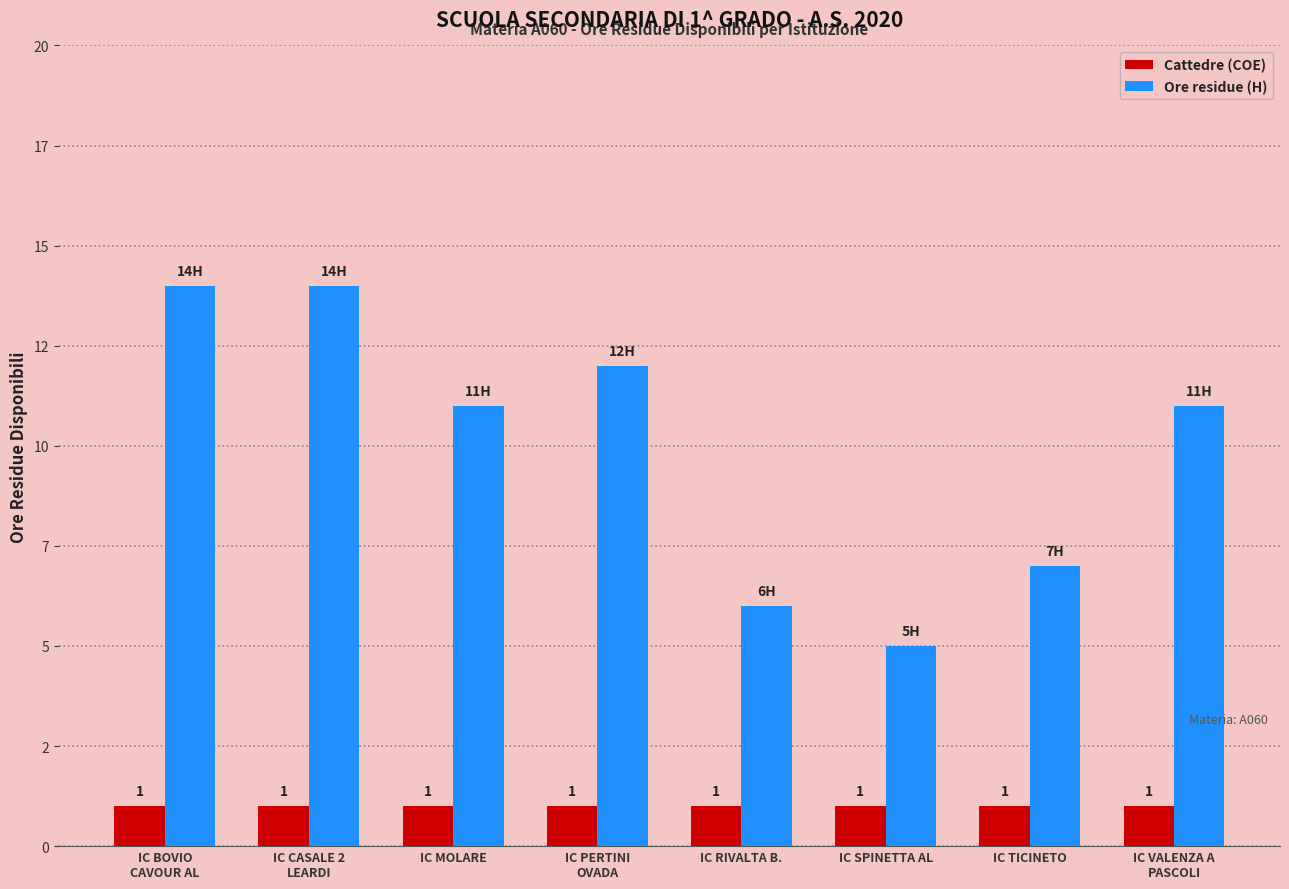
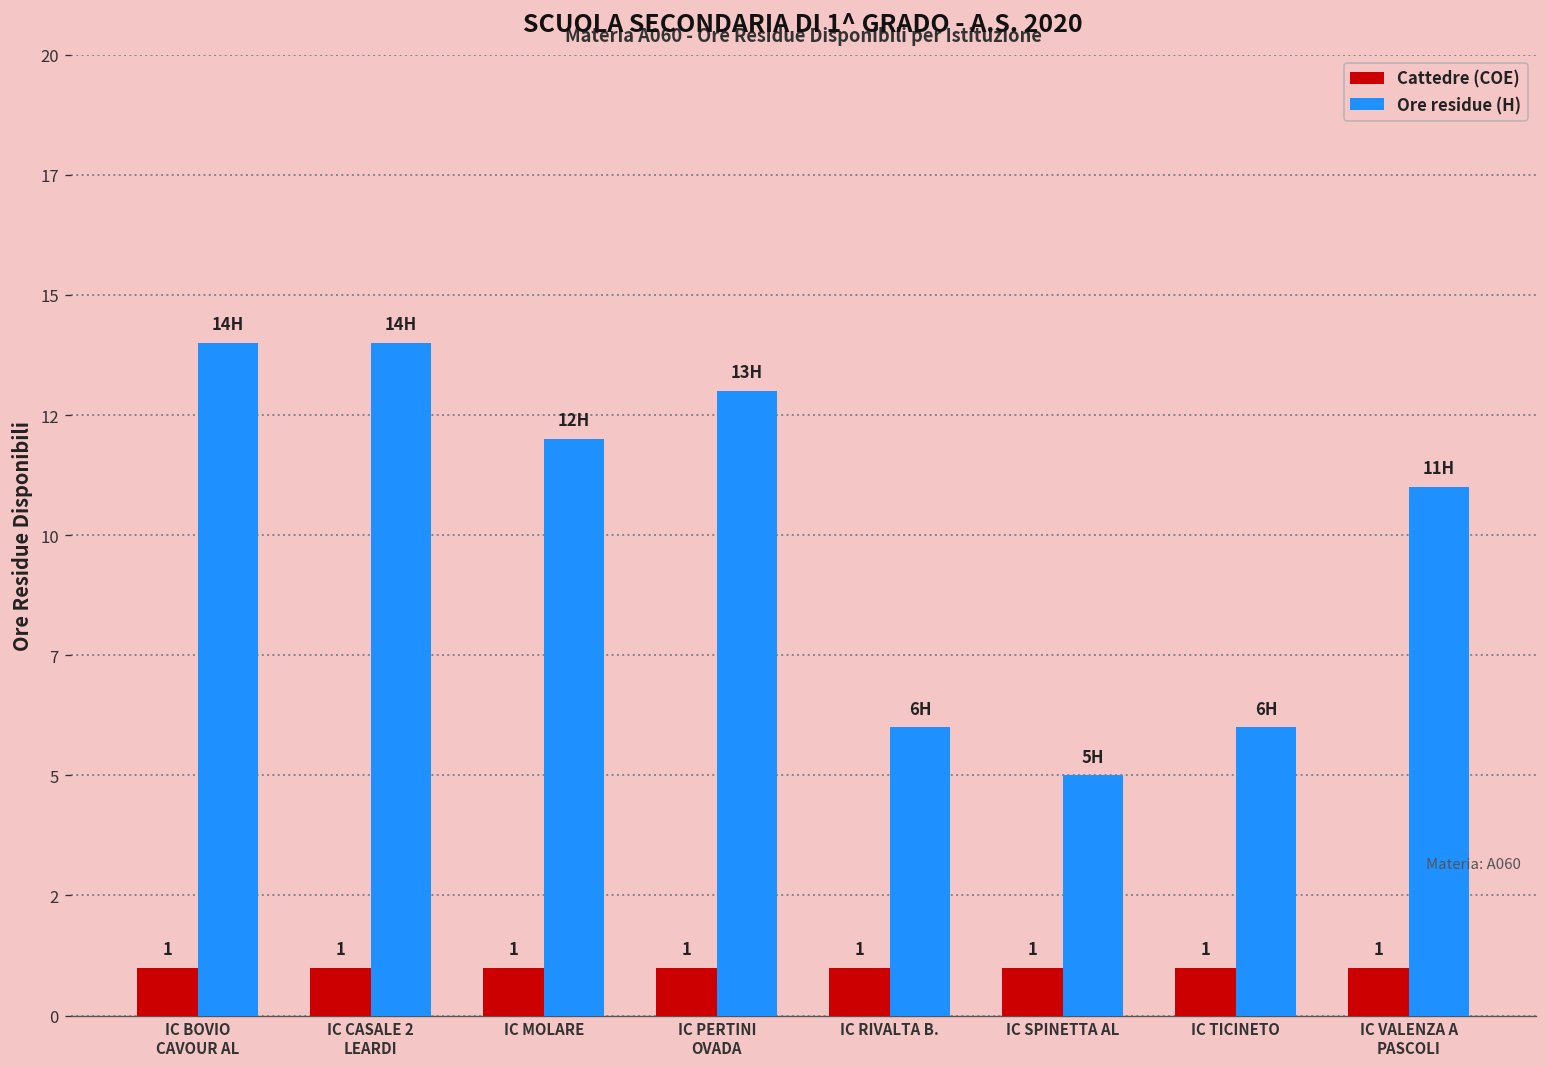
Ore residue (H), IC MOLARE: 11H -> 12H
Ore residue (H), IC PERTINI OVADA: 12H -> 13H
Ore residue (H), IC TICINETO: 7H -> 6H
